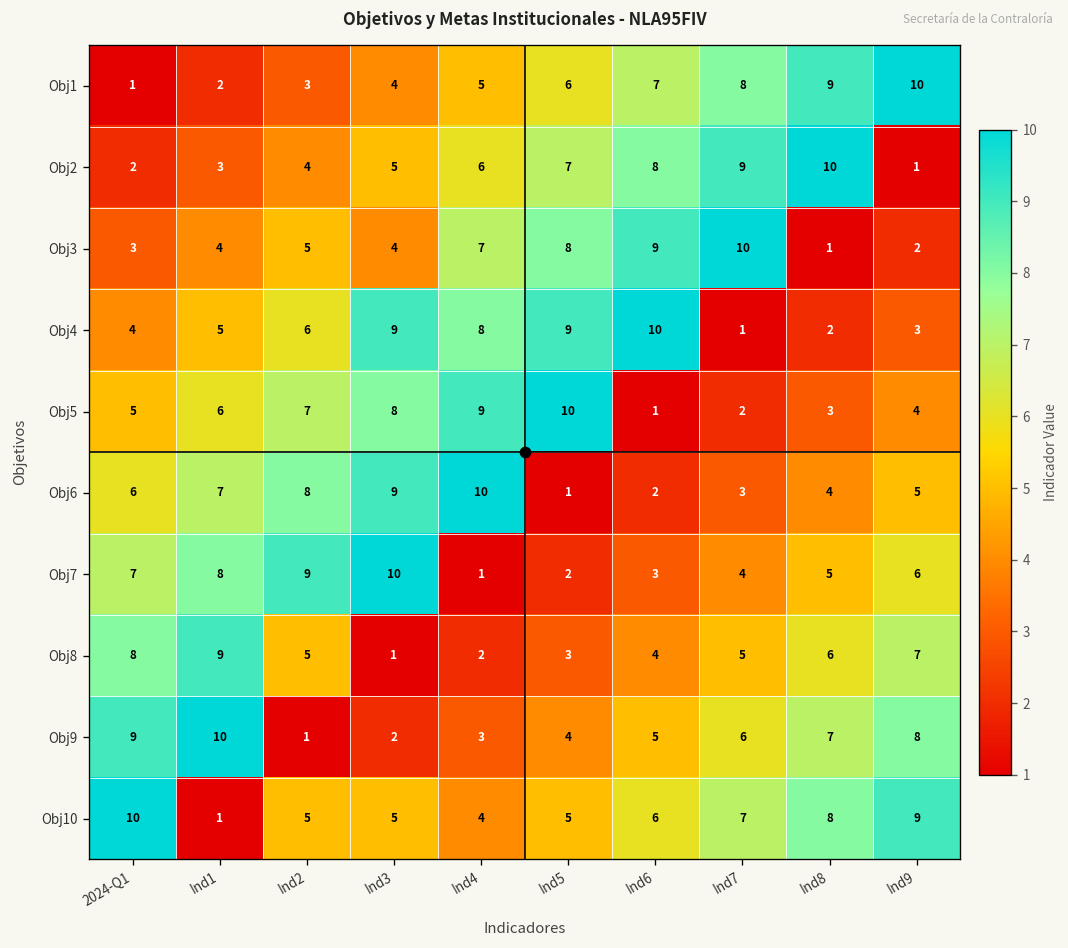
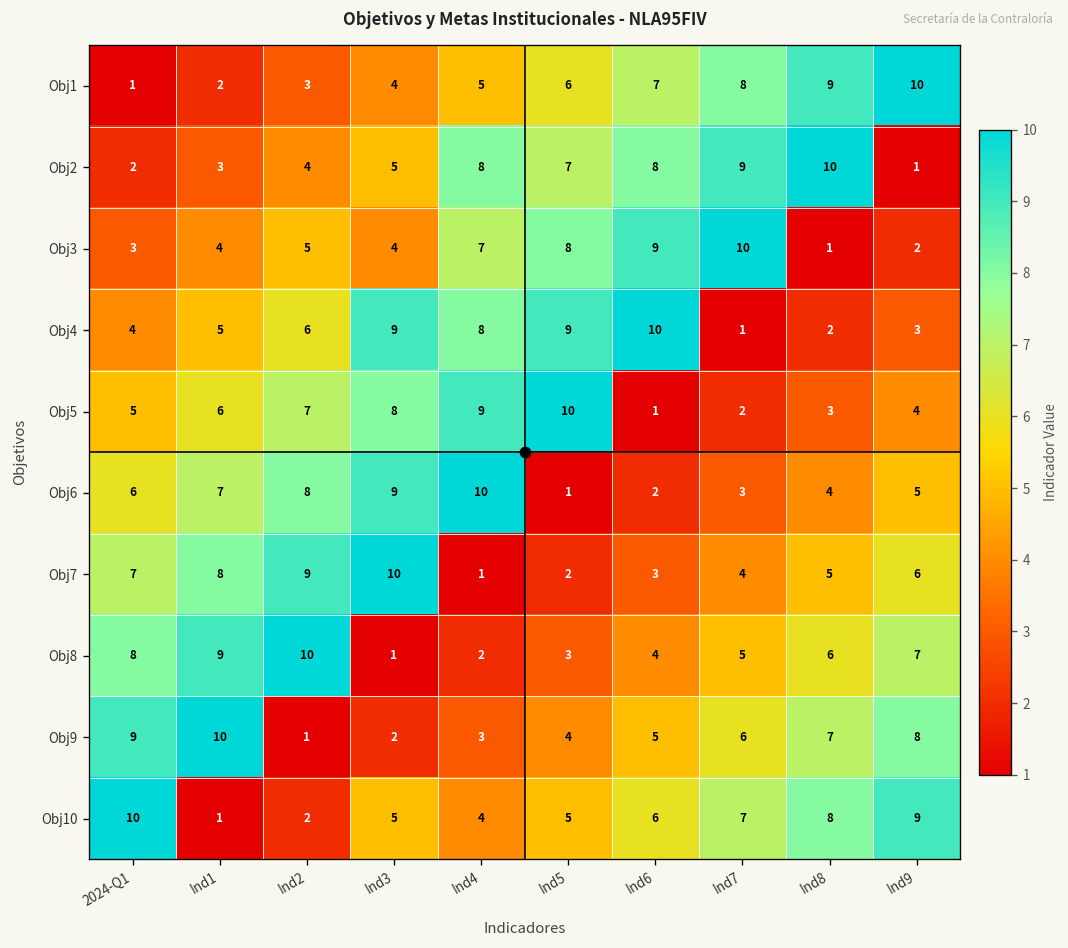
Obj2, Ind4: 6 -> 8
Obj8, Ind2: 5 -> 10
Obj10, Ind2: 5 -> 2
